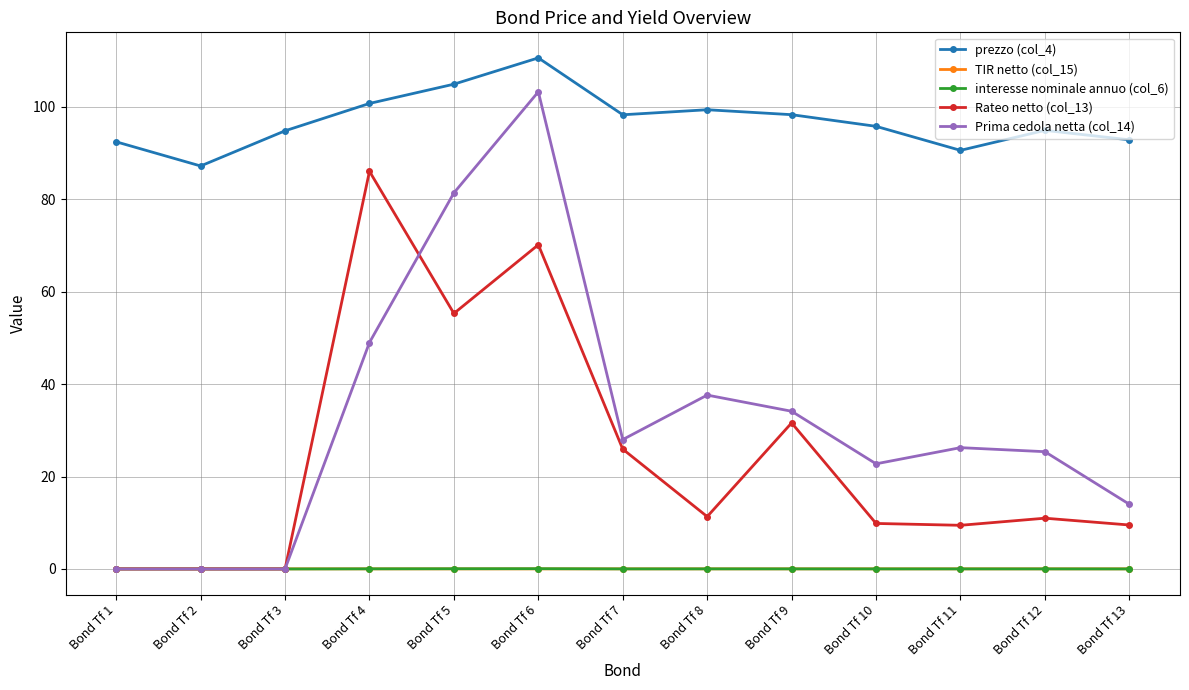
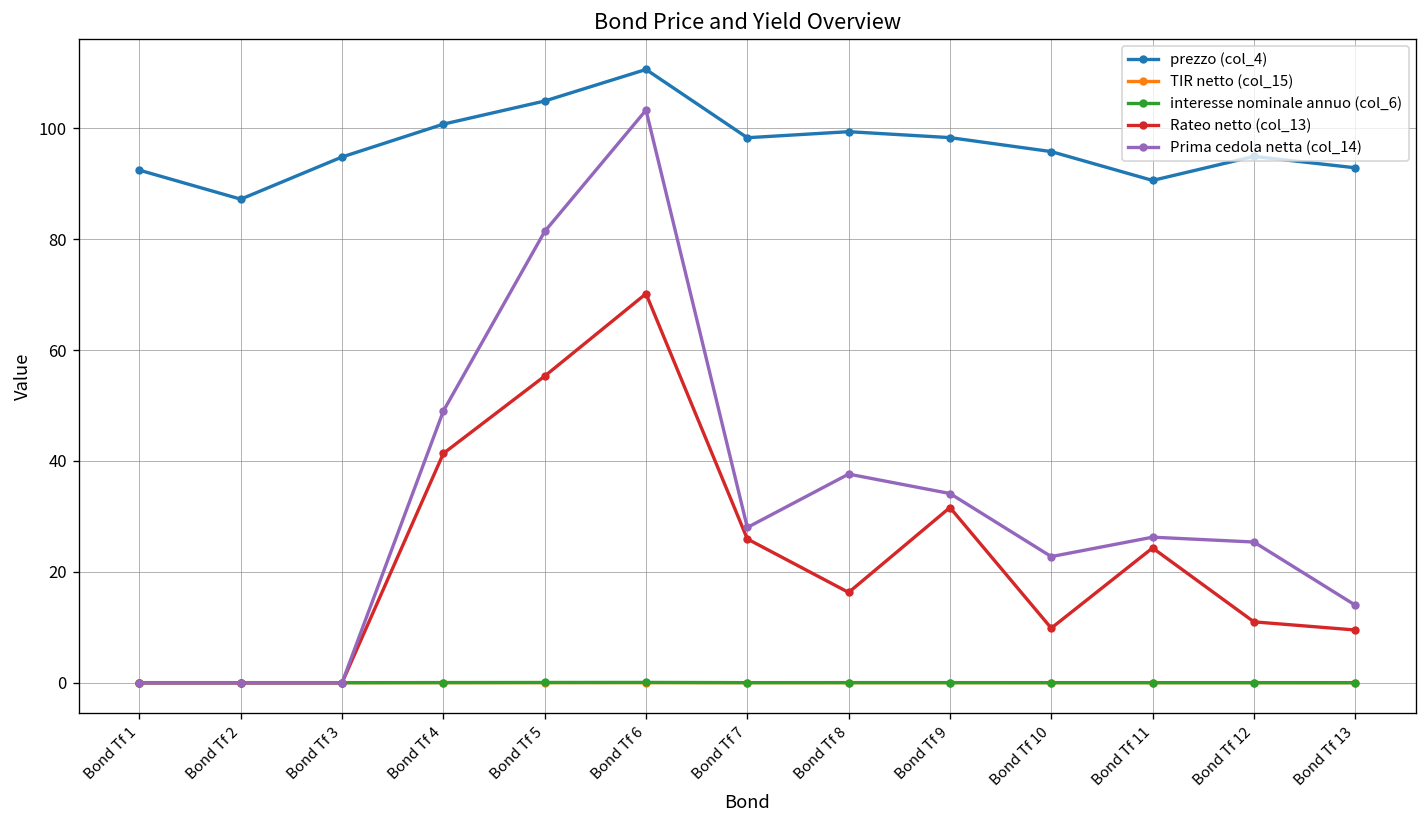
Rateo netto (col_13), Bond Tf 4: 86 -> 41
Rateo netto (col_13), Bond Tf 8: 11 -> 16
Rateo netto (col_13), Bond Tf 11: 9 -> 24
